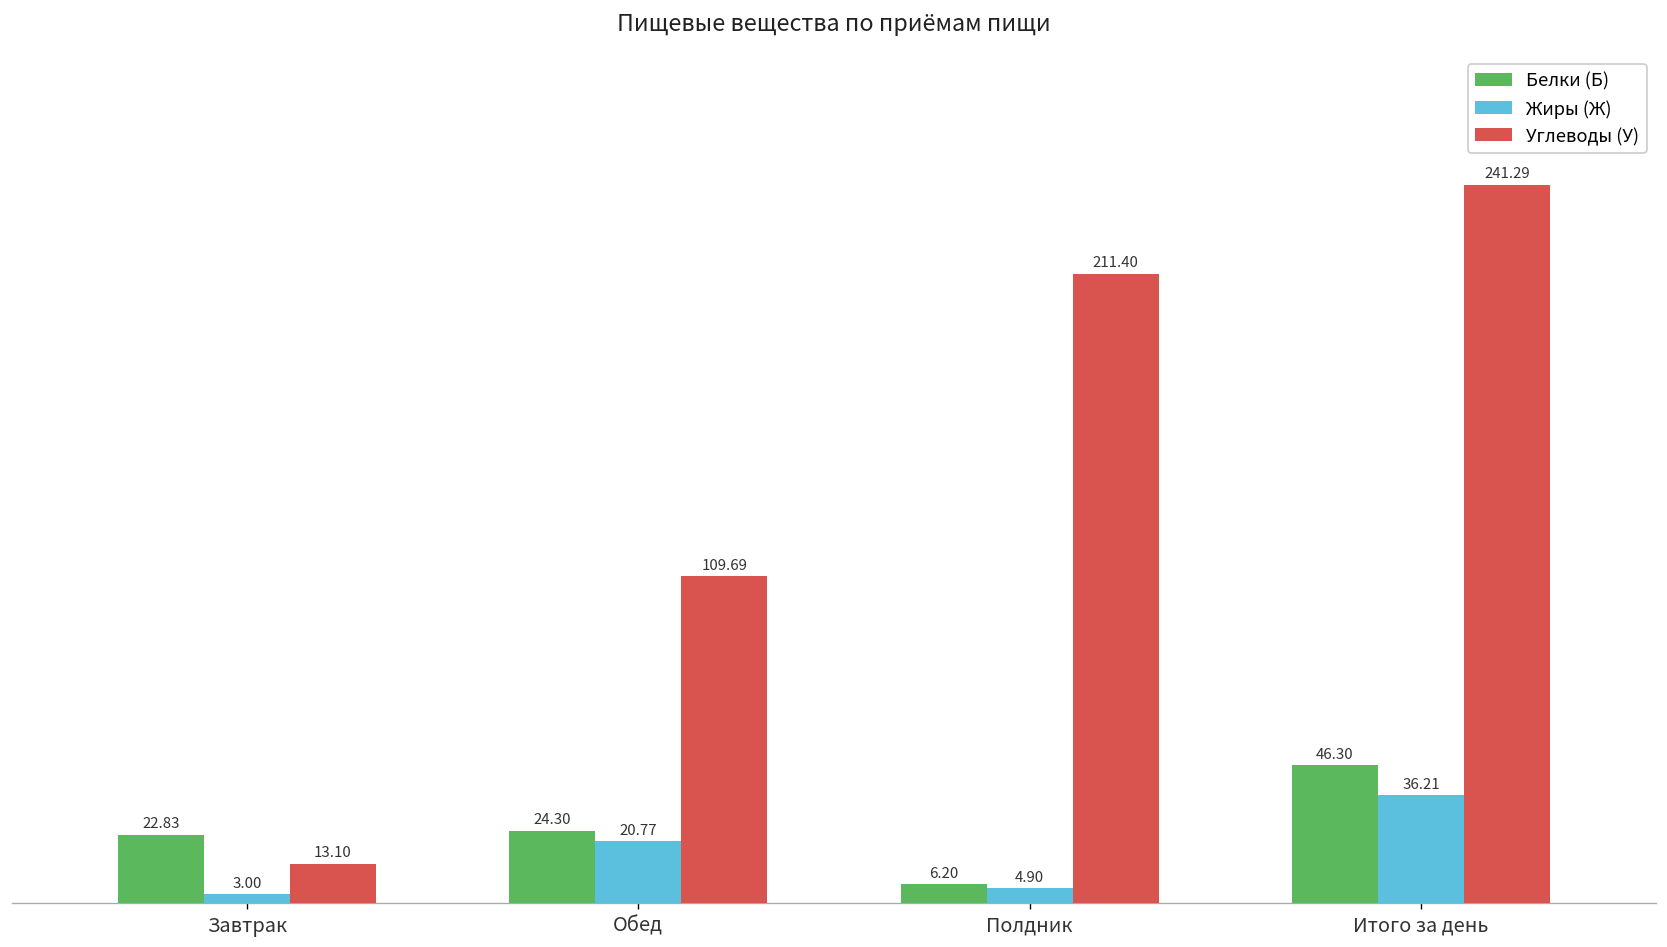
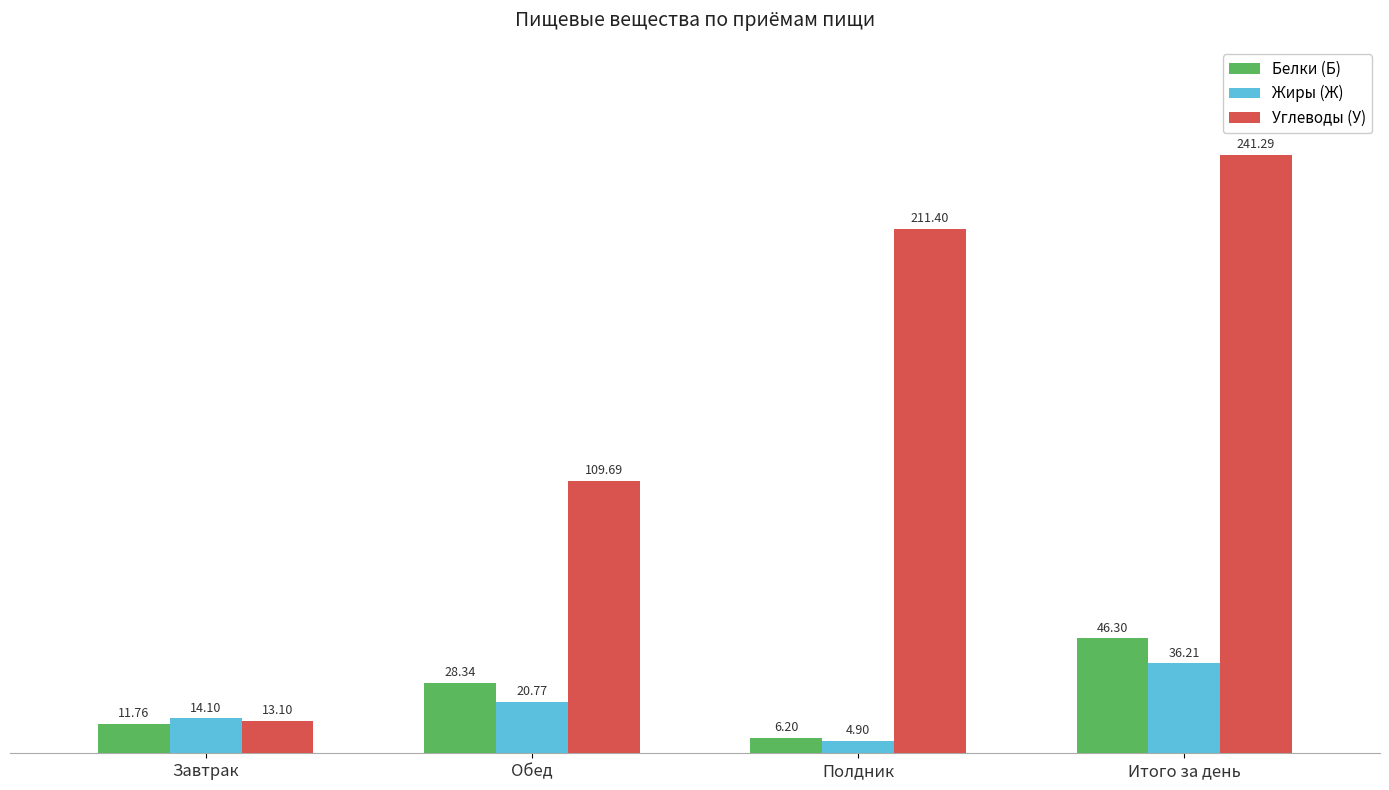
Белки (Б), Завтрак: 22.83 -> 11.76
Жиры (Ж), Завтрак: 3.00 -> 14.10
Белки (Б), Обед: 24.30 -> 28.34
